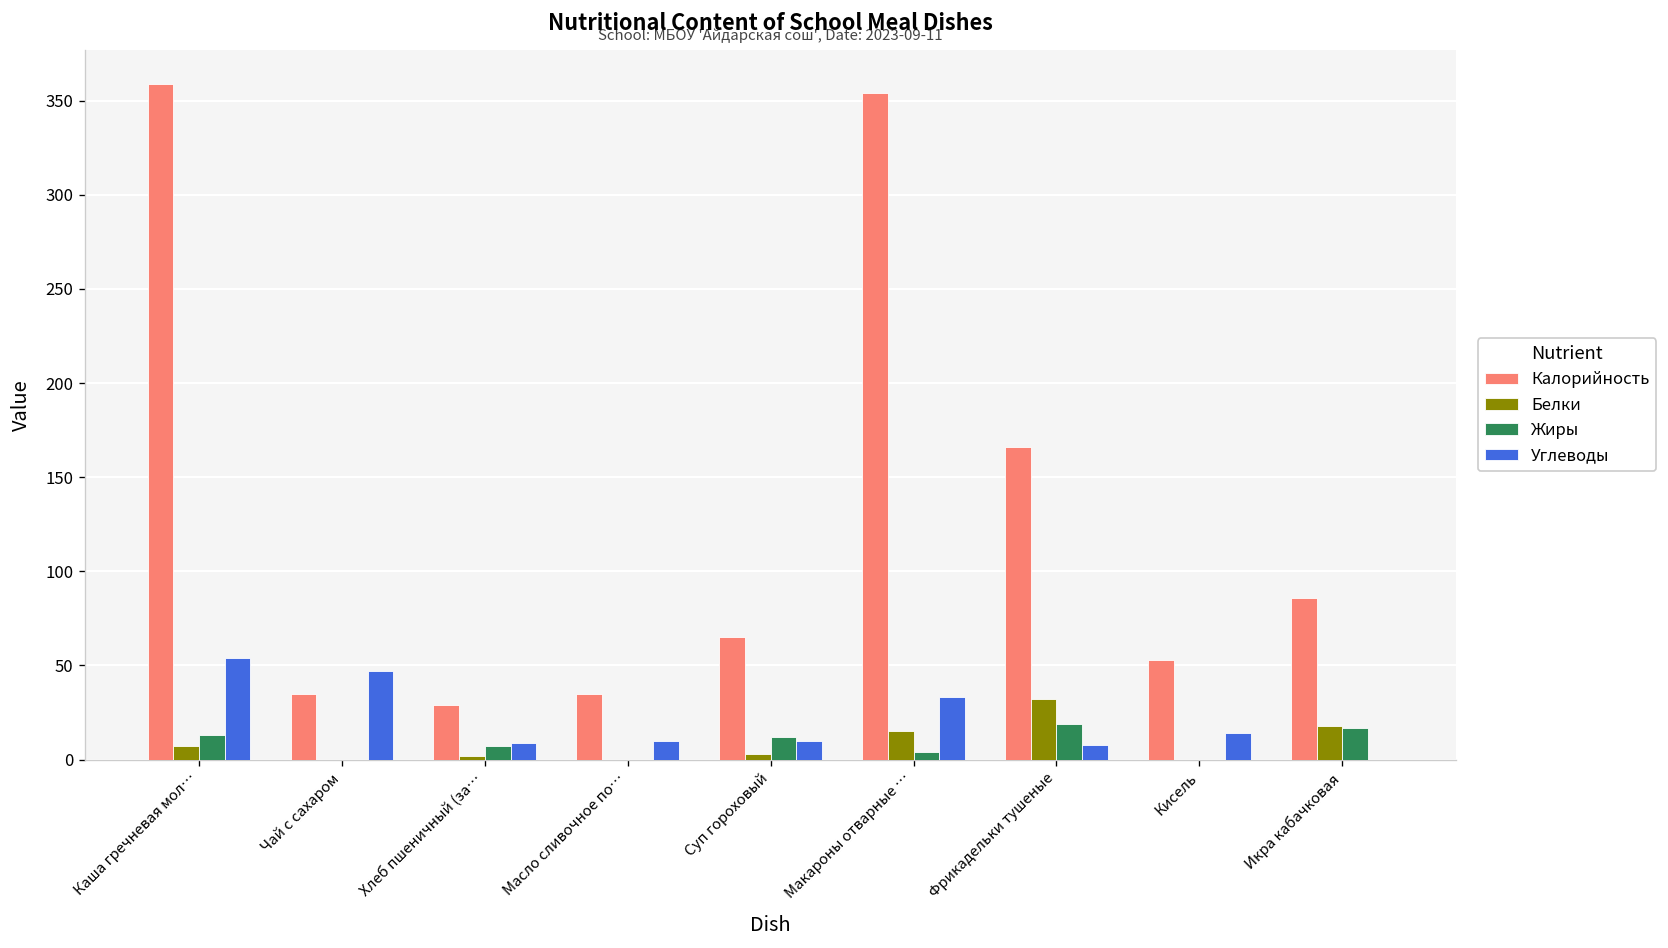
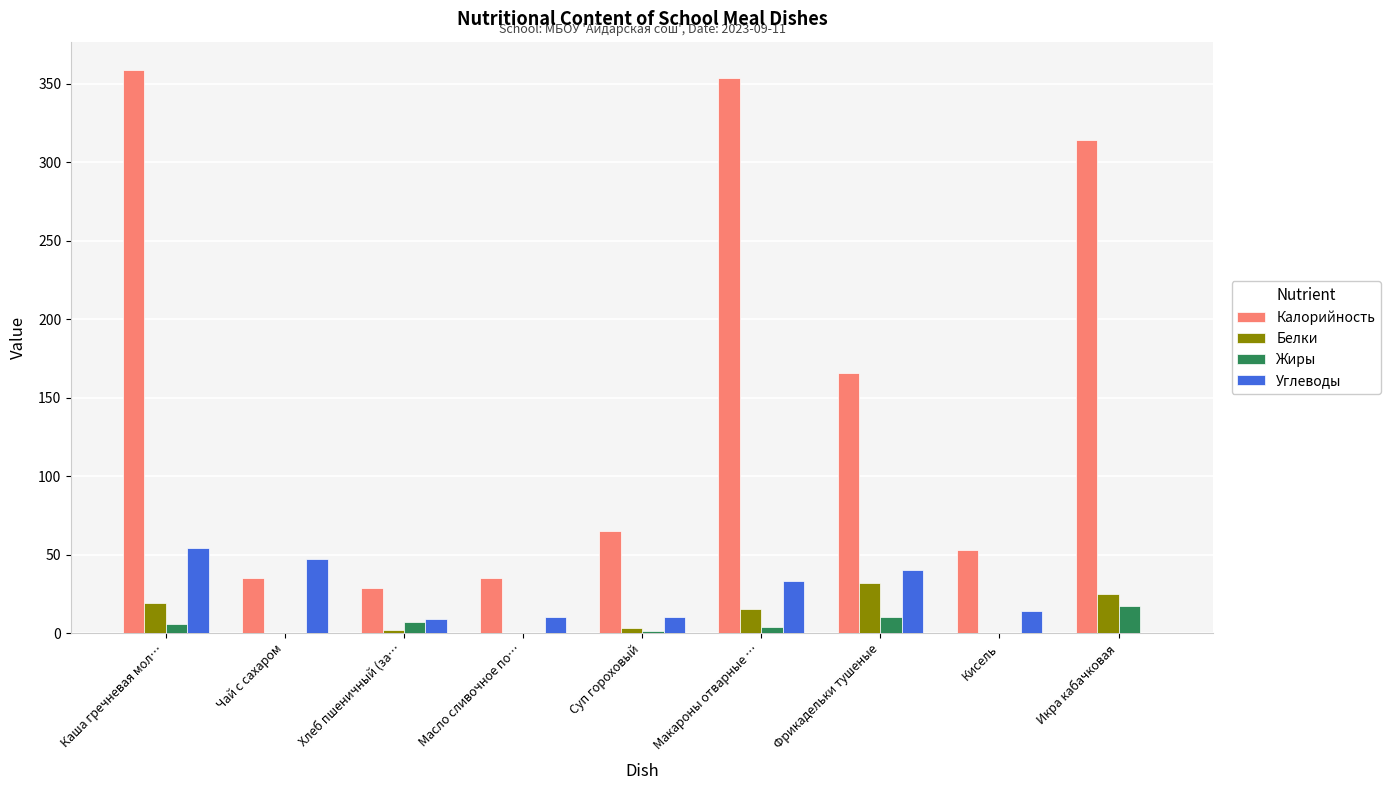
Белки, Каша гречневая мол…: 7 -> 19
Жиры, Каша гречневая мол…: 13 -> 6
Жиры, Суп гороховый: 12 -> 1
Жиры, Фрикадельки тушеные: 19 -> 10
Углеводы, Фрикадельки тушеные: 8 -> 40
Калорийность, Икра кабачковая: 86 -> 314
Белки, Икра кабачковая: 18 -> 25
